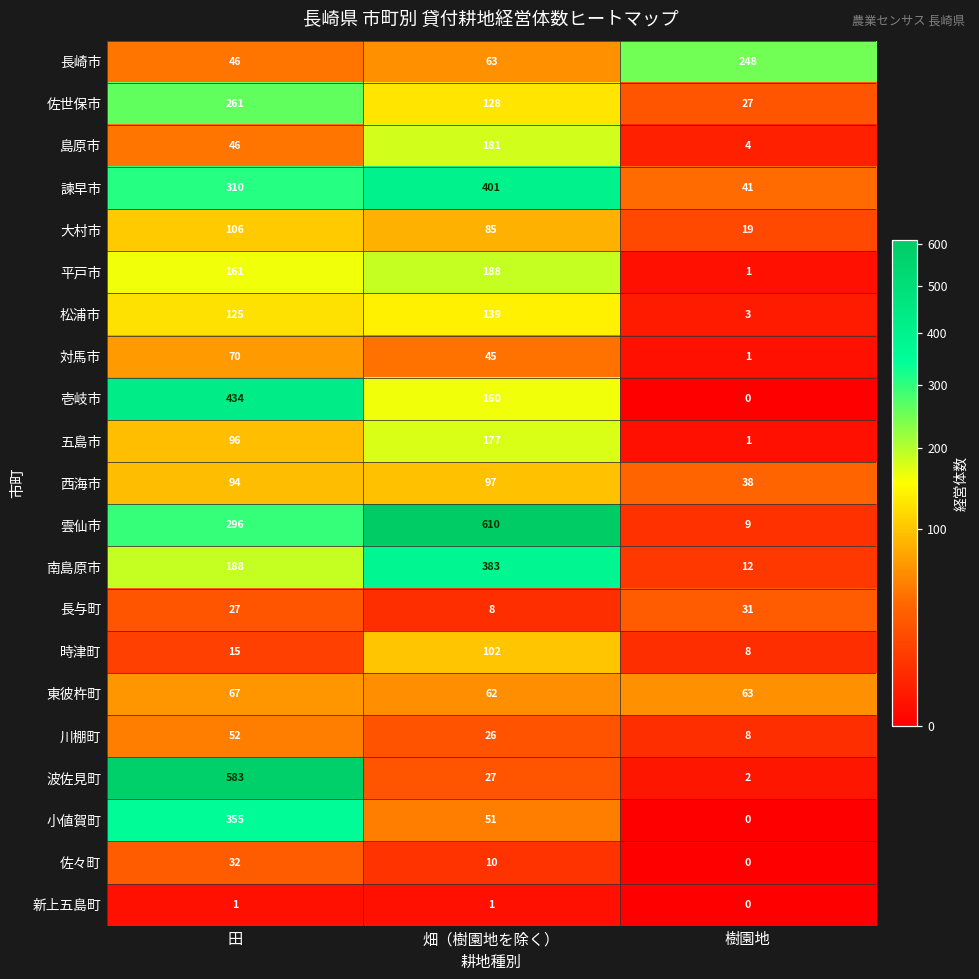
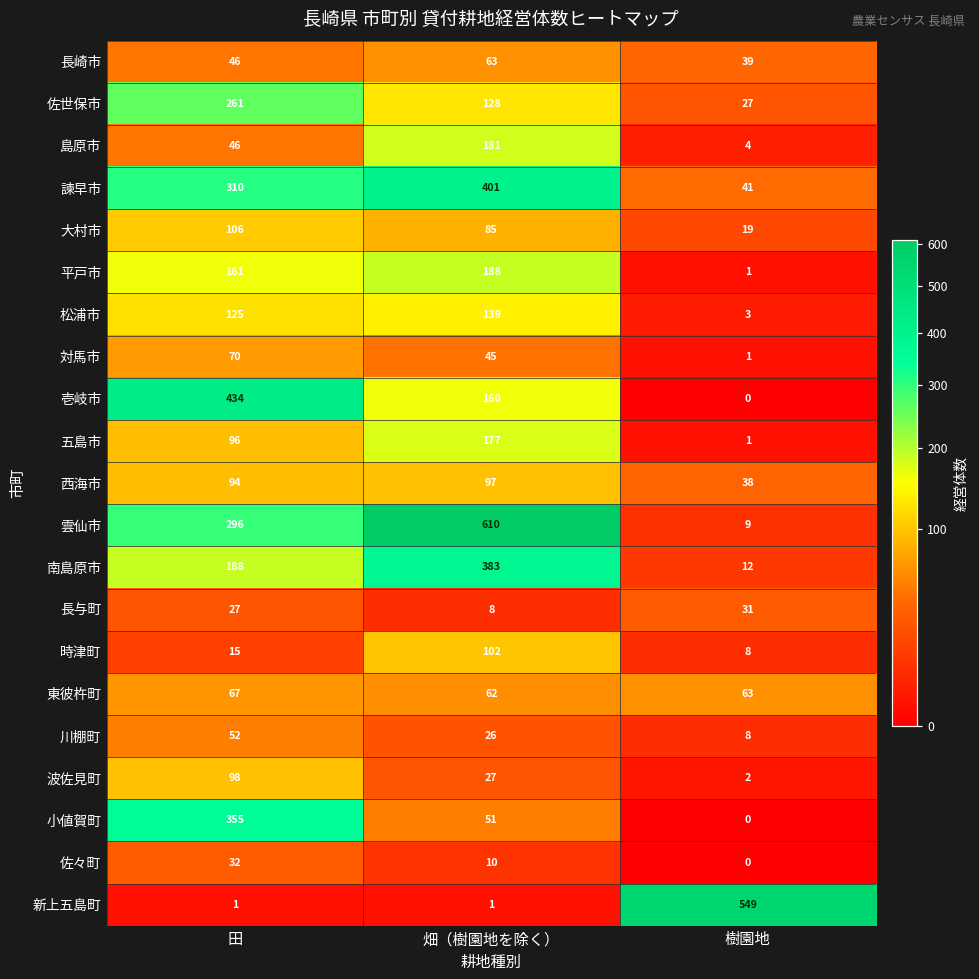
長崎市, 樹園地: 248 -> 39
波佐見町, 田: 583 -> 98
新上五島町, 樹園地: 0 -> 549
